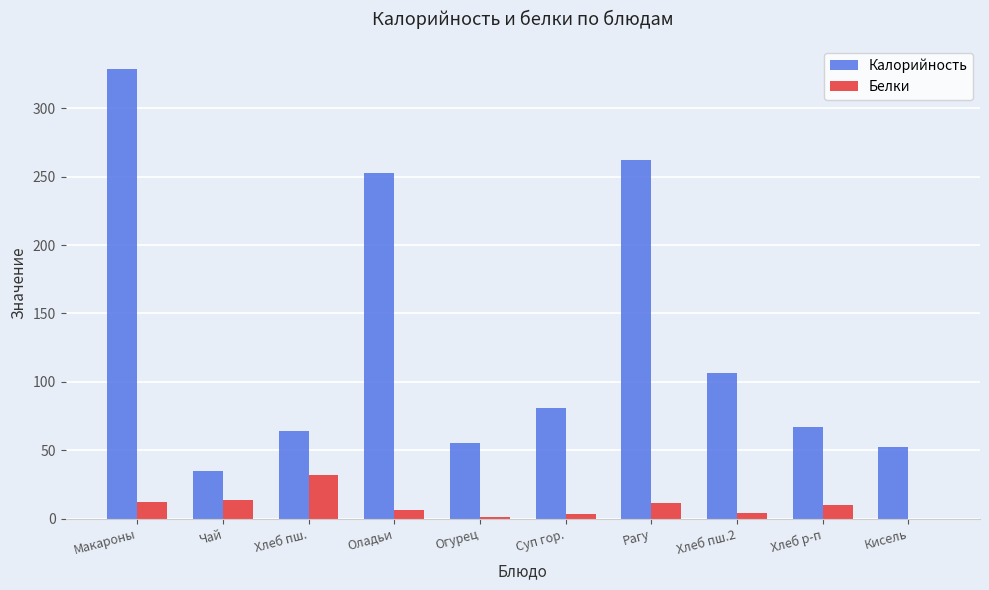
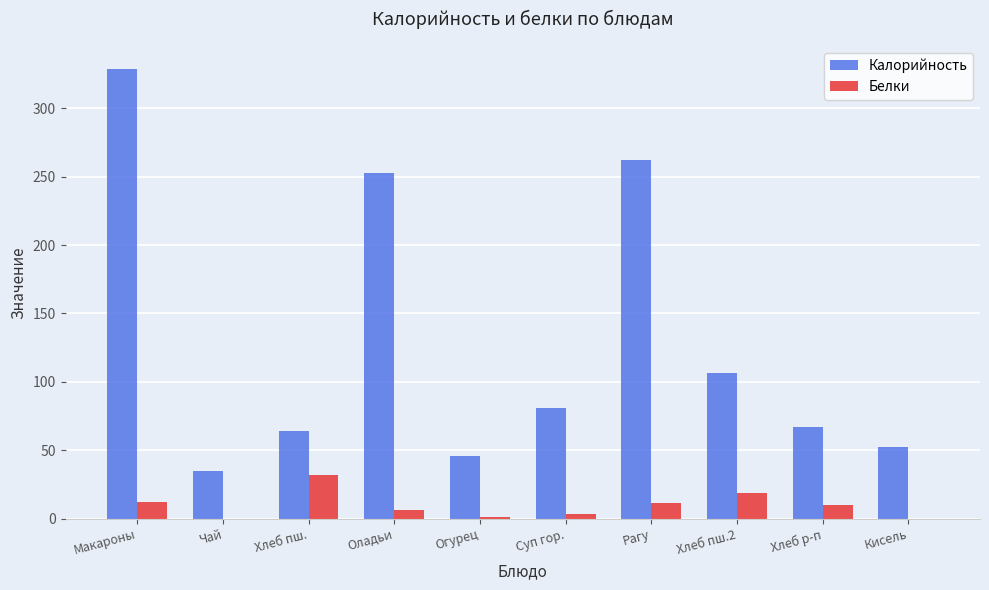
Белки, Чай: 14 -> 0
Калорийность, Огурец: 55 -> 46
Белки, Хлеб пш.2: 4 -> 18
